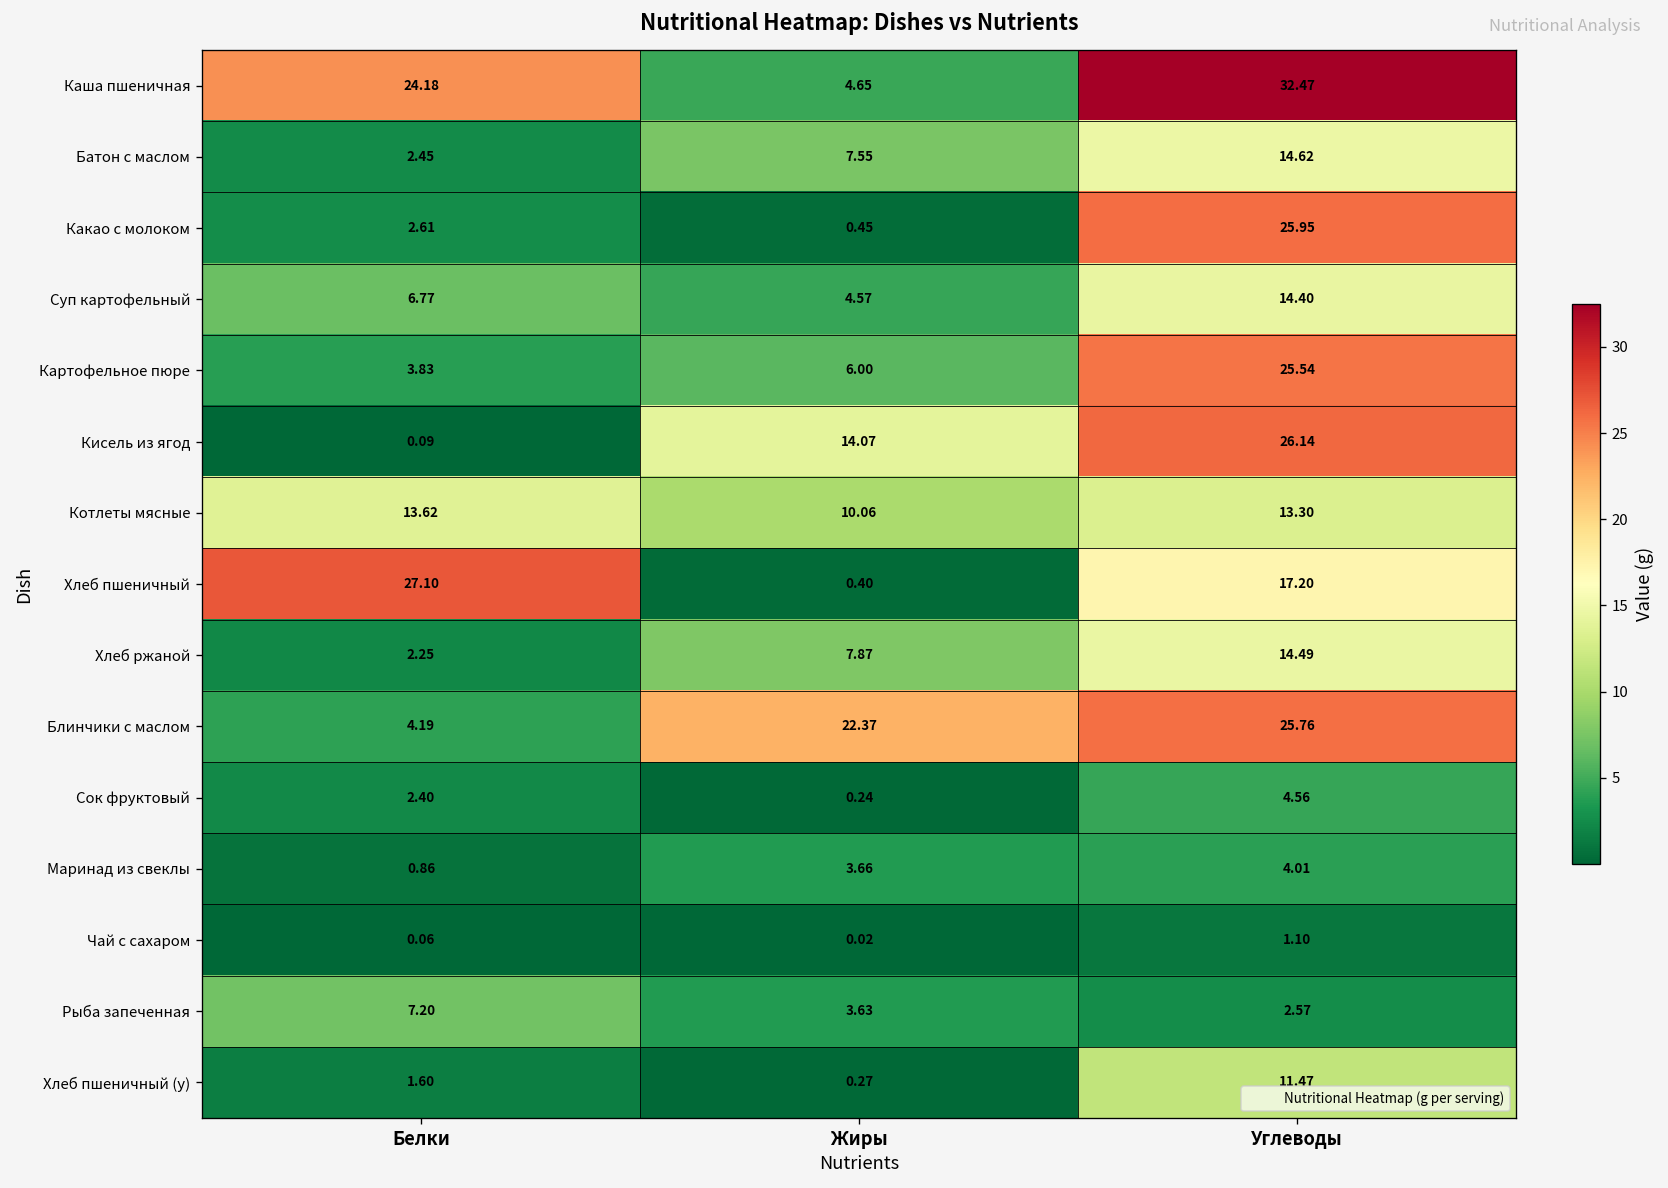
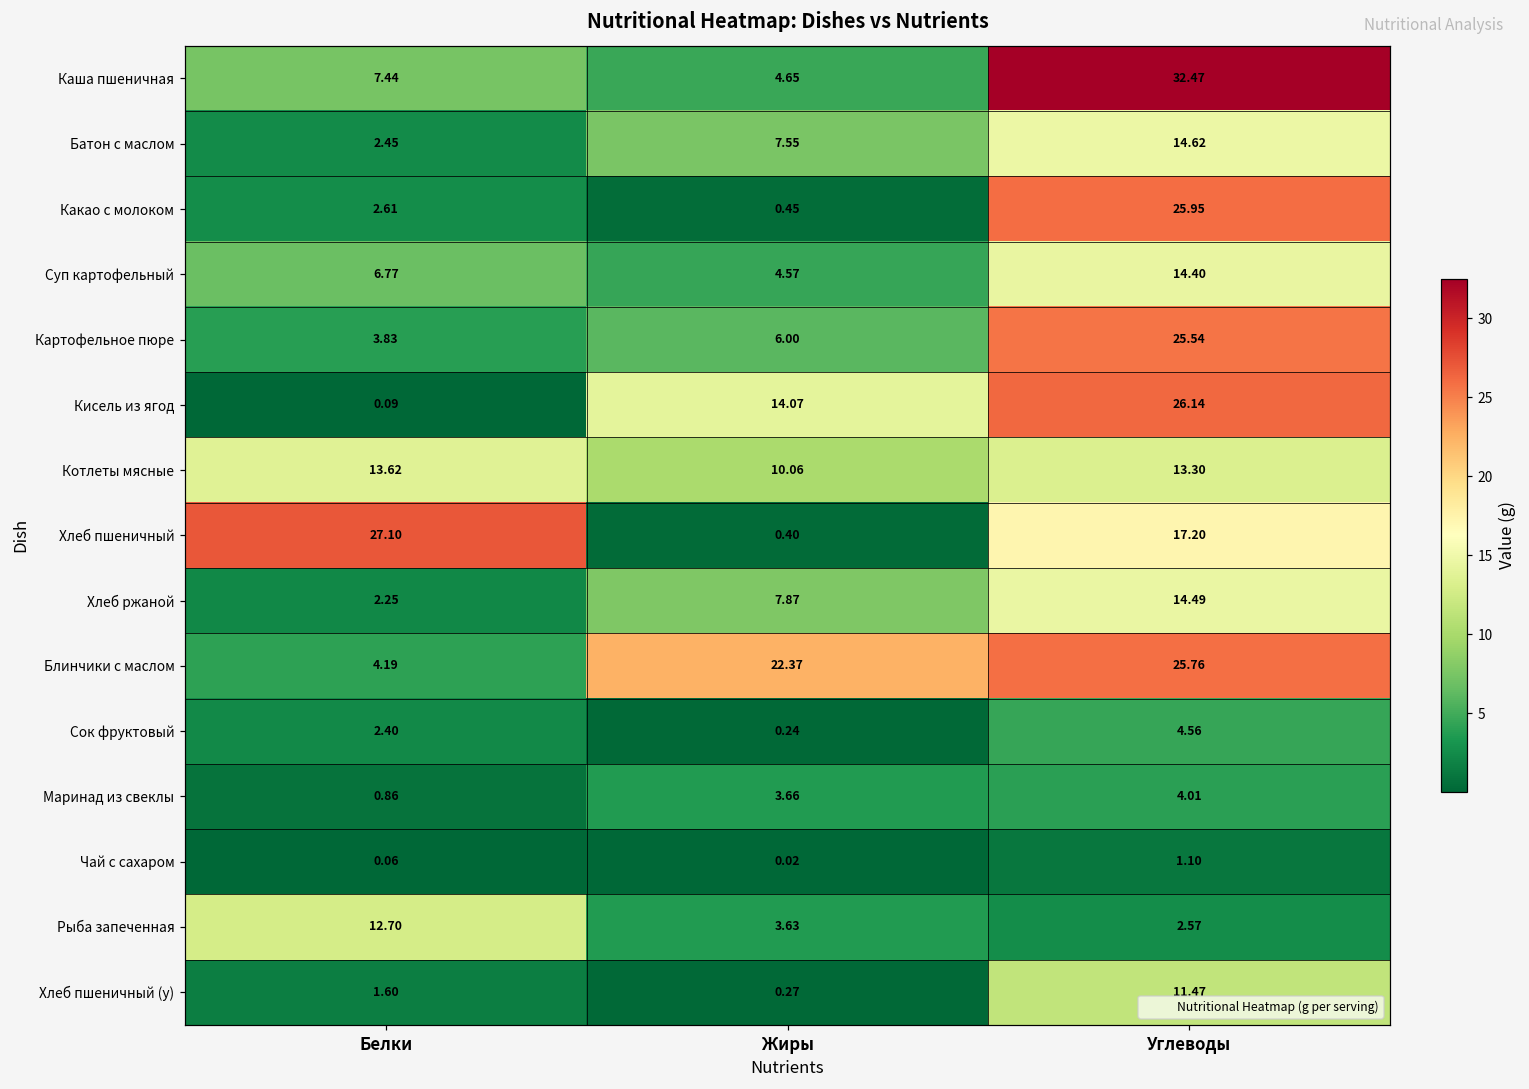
Каша пшеничная, Белки: 24.18 -> 7.44
Рыба запеченная, Белки: 7.20 -> 12.70
